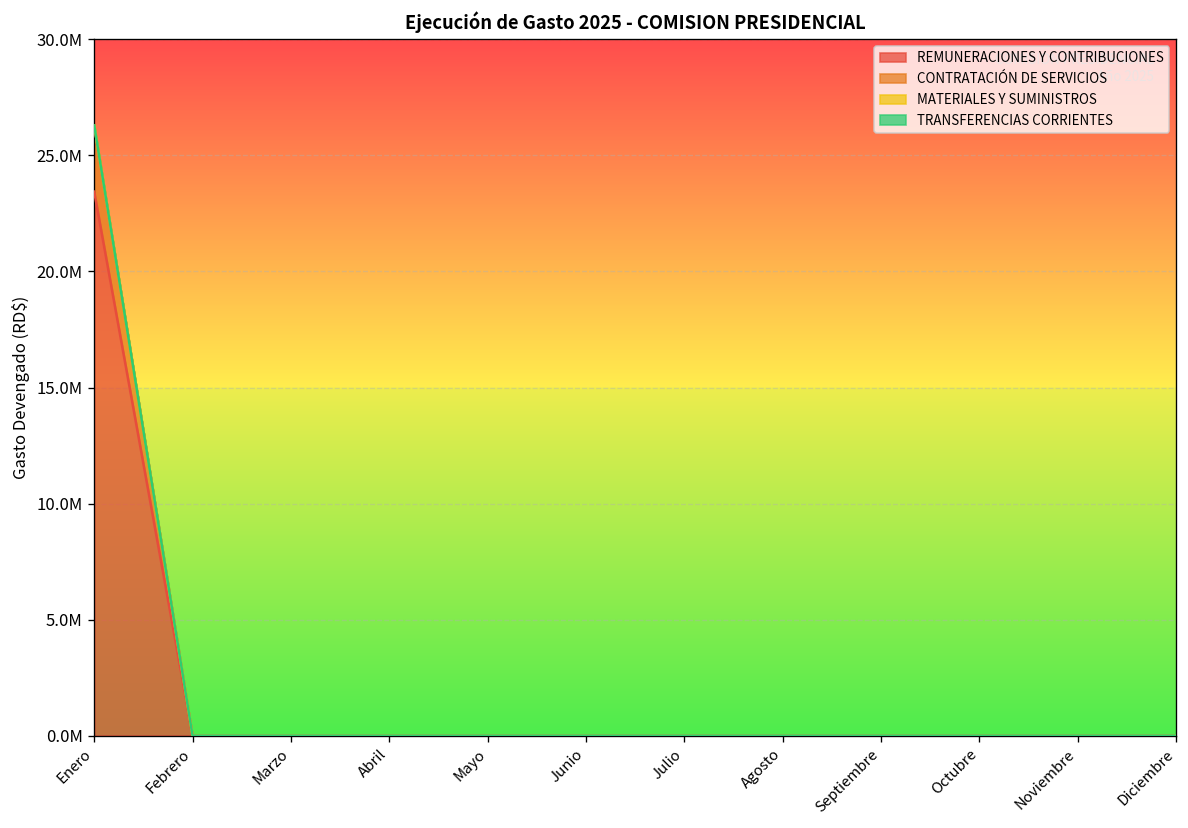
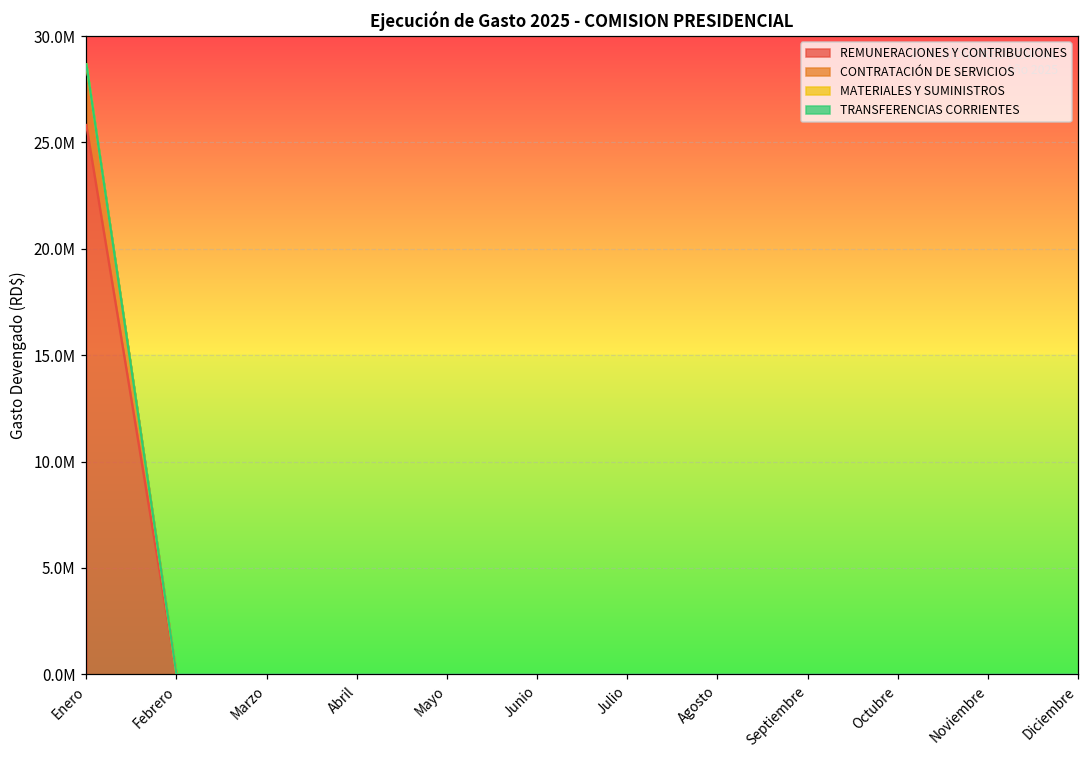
REMUNERACIONES Y CONTRIBUCIONES, Enero: 23400000 -> 25800000
